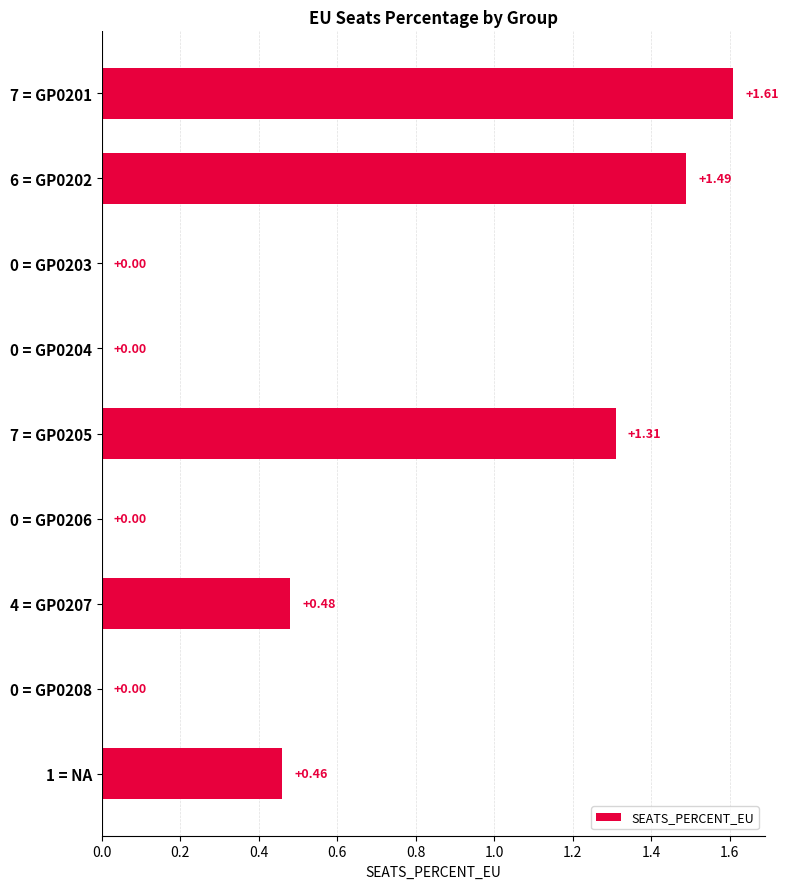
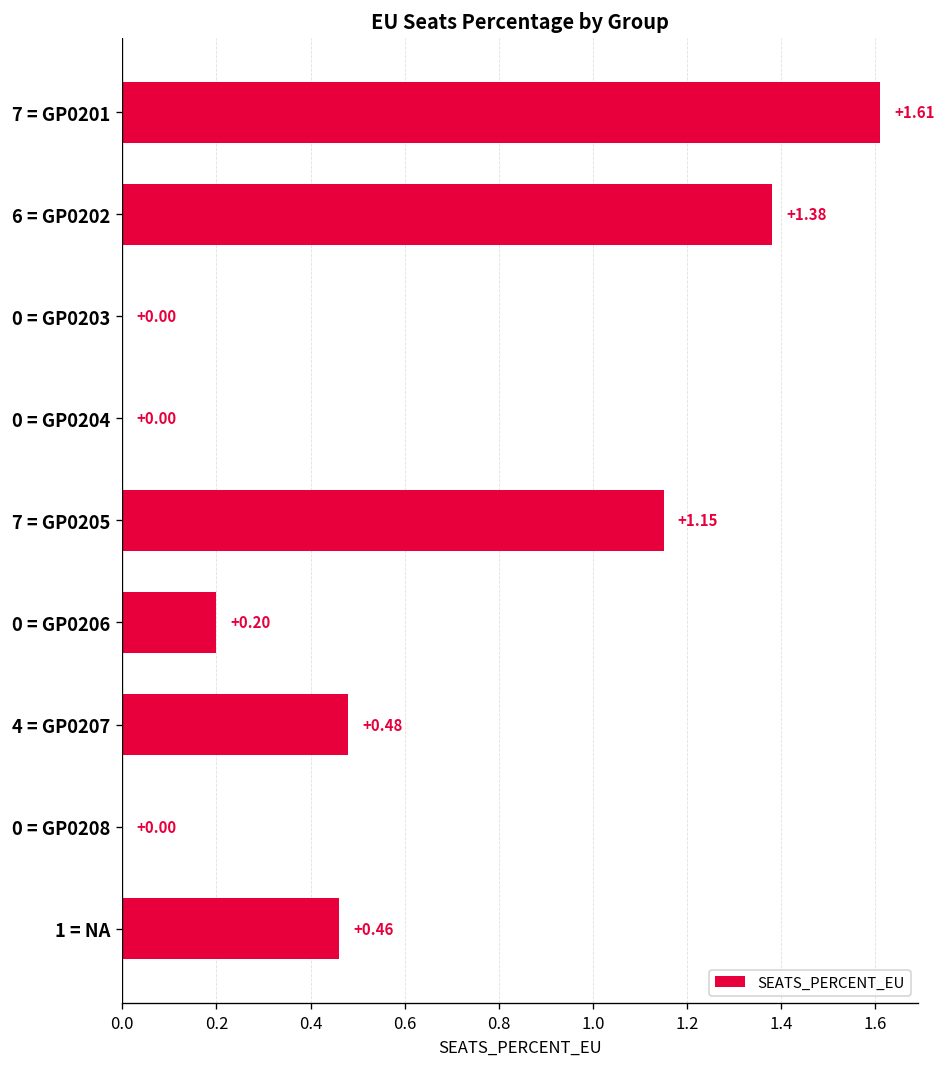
6 = GP0202: +1.49 -> +1.38
7 = GP0205: +1.31 -> +1.15
0 = GP0206: +0.00 -> +0.20
